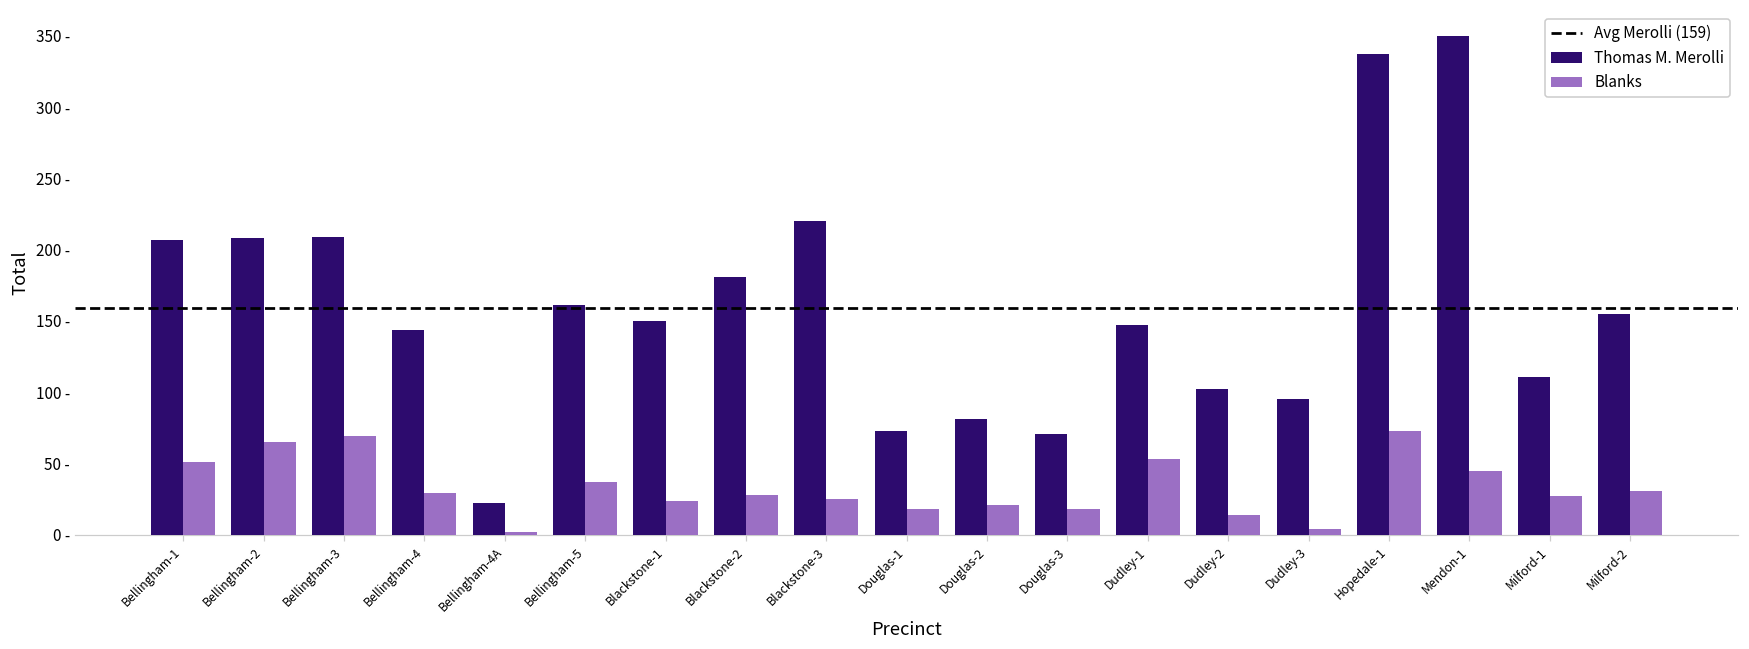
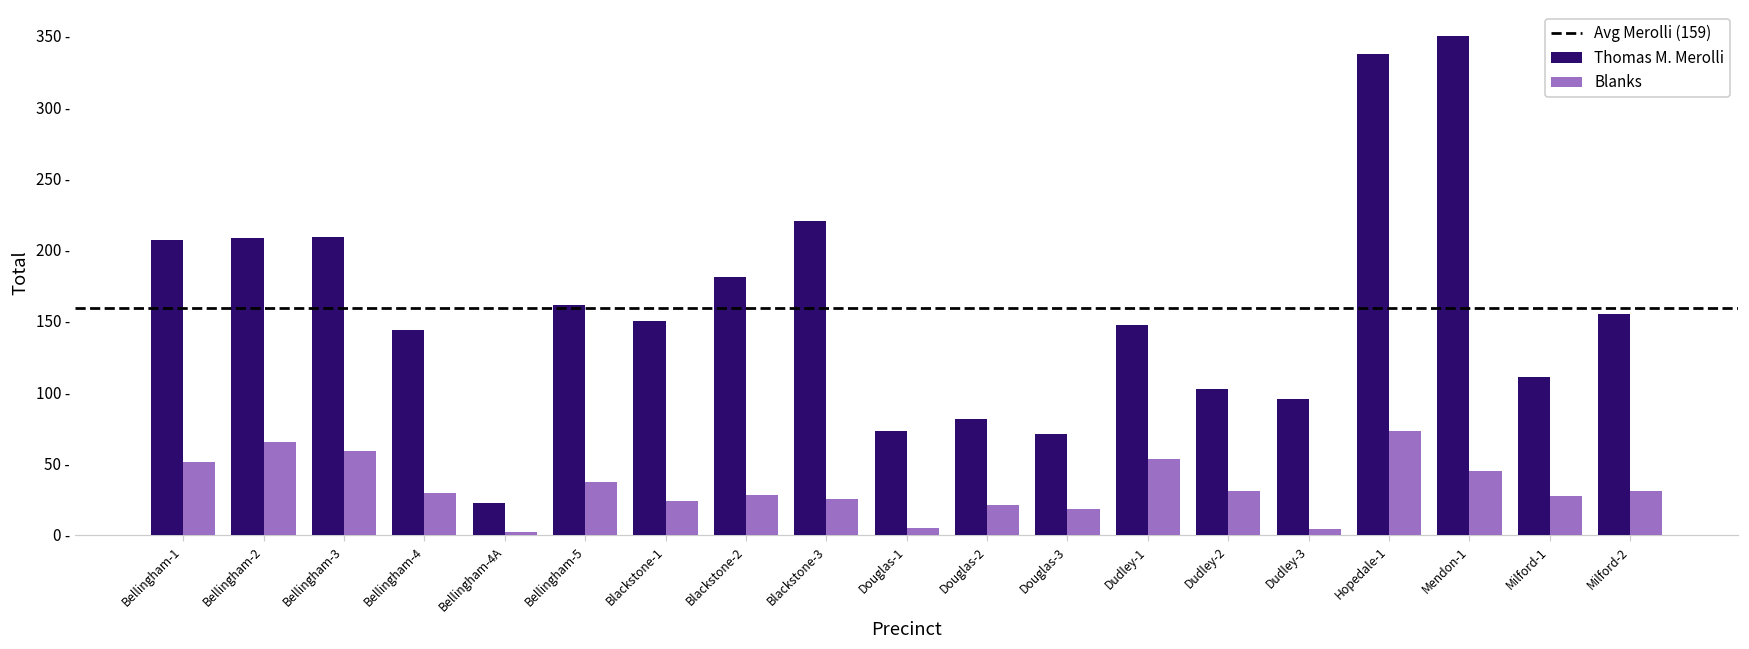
Blanks, Bellingham-3: 69 - -> 59 -
Blanks, Douglas-1: 18 - -> 5 -
Blanks, Dudley-2: 14 - -> 31 -
